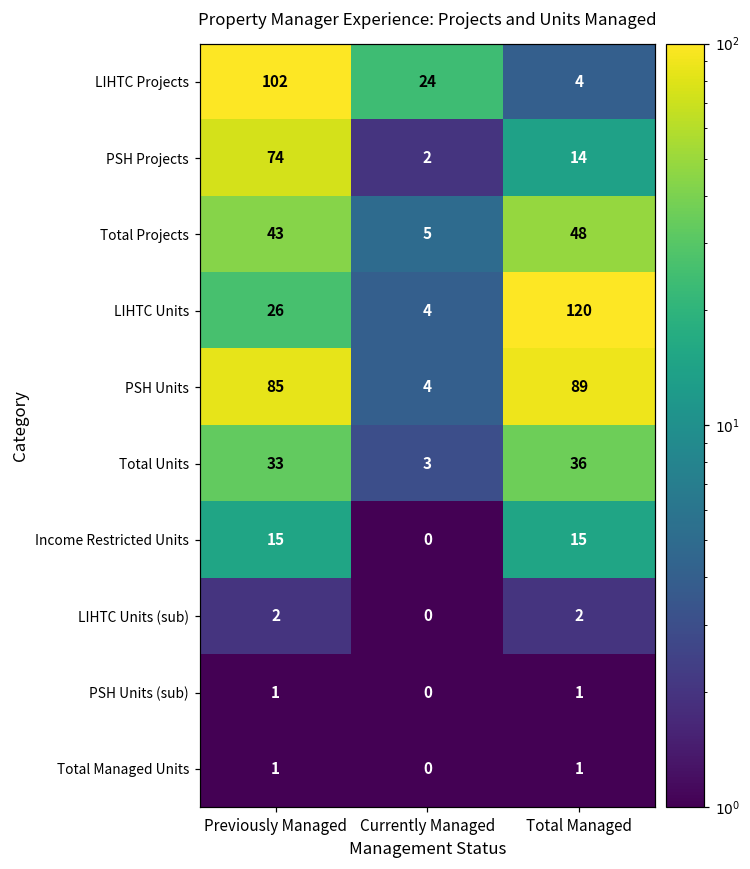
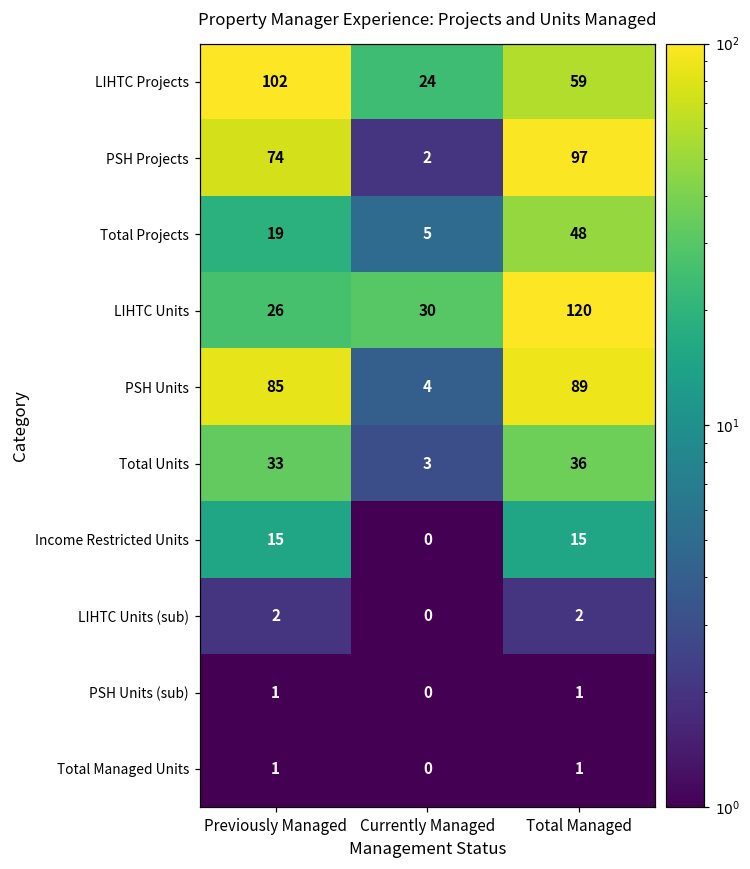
LIHTC Projects, Total Managed: 4 -> 59
PSH Projects, Total Managed: 14 -> 97
Total Projects, Previously Managed: 43 -> 19
LIHTC Units, Currently Managed: 4 -> 30
